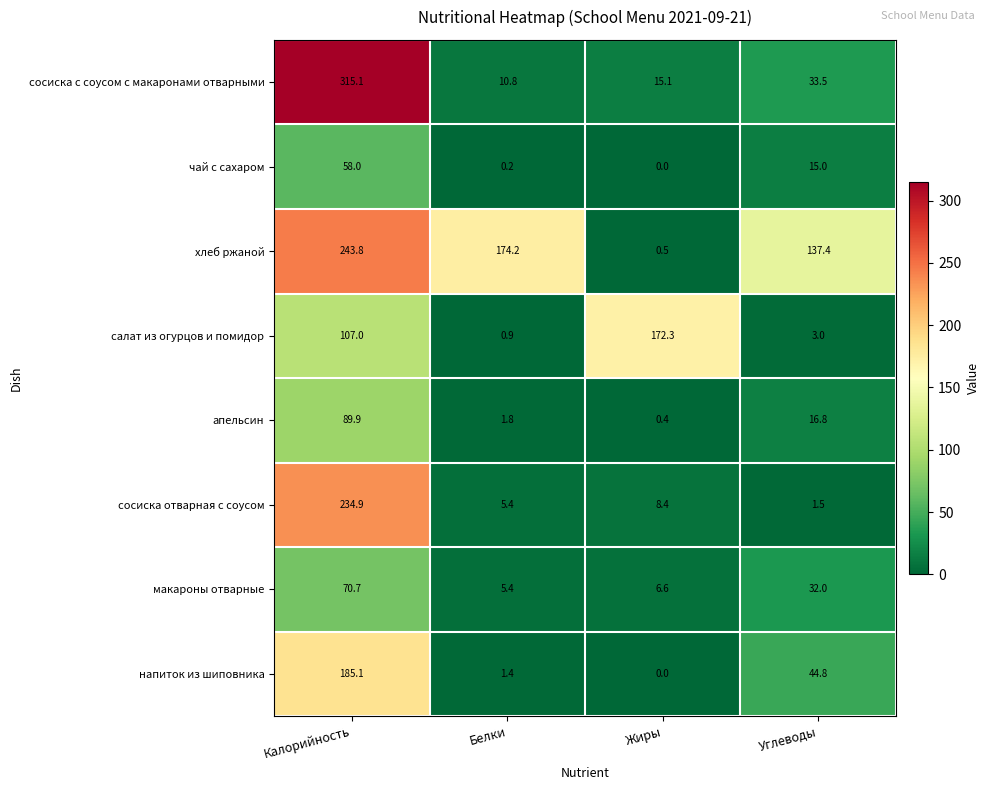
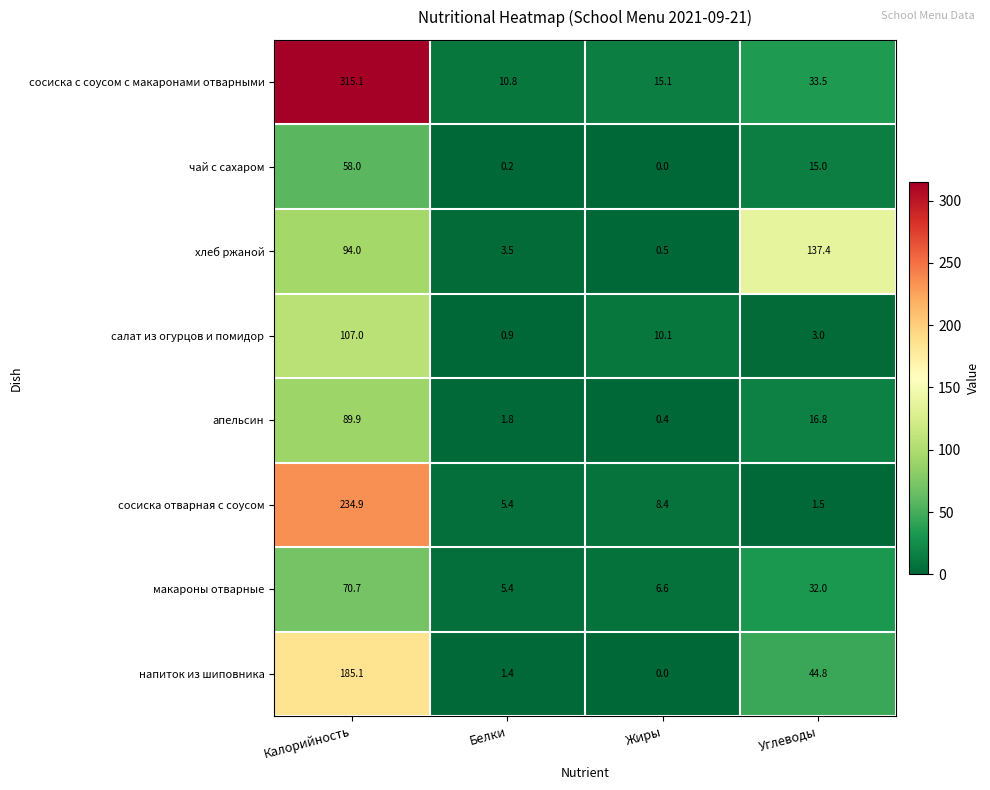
хлеб ржаной, Калорийность: 243.8 -> 94.0
хлеб ржаной, Белки: 174.2 -> 3.5
салат из огурцов и помидор, Жиры: 172.3 -> 10.1
